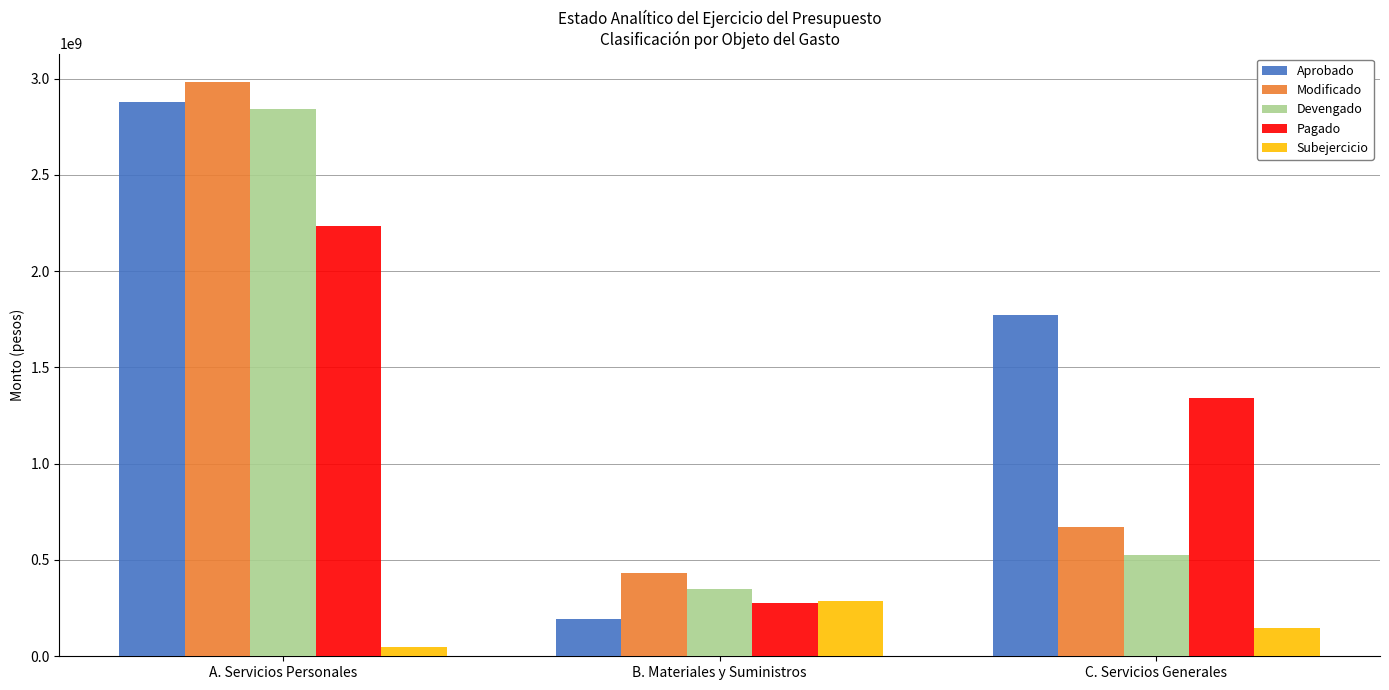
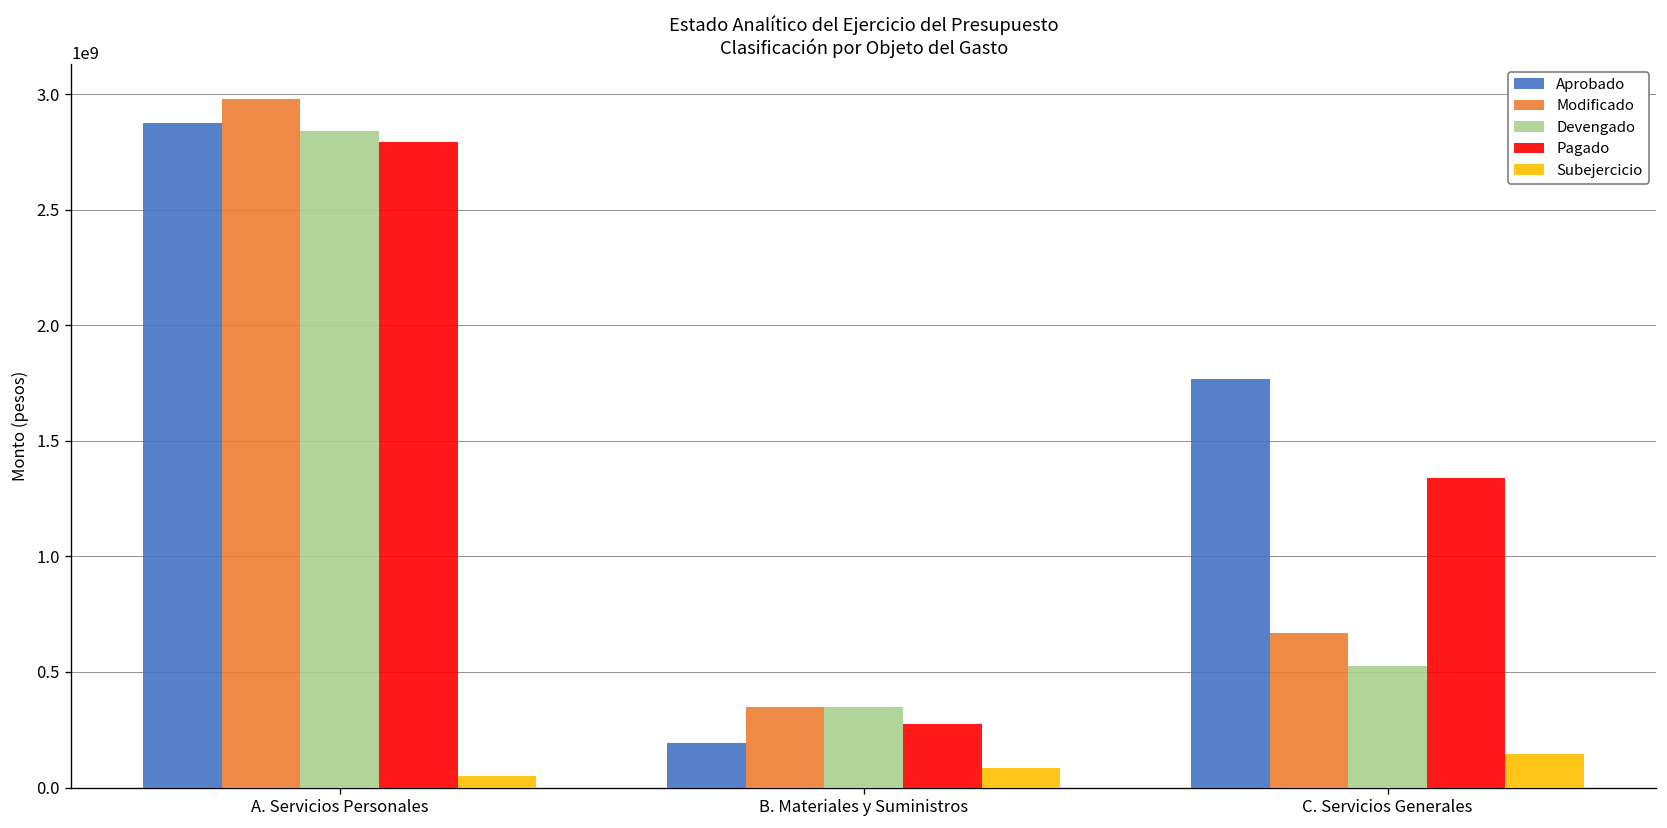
Pagado, A. Servicios Personales: 2240000000 -> 2790000000
Modificado, B. Materiales y Suministros: 430000000 -> 350000000
Subejercicio, B. Materiales y Suministros: 290000000 -> 80000000
